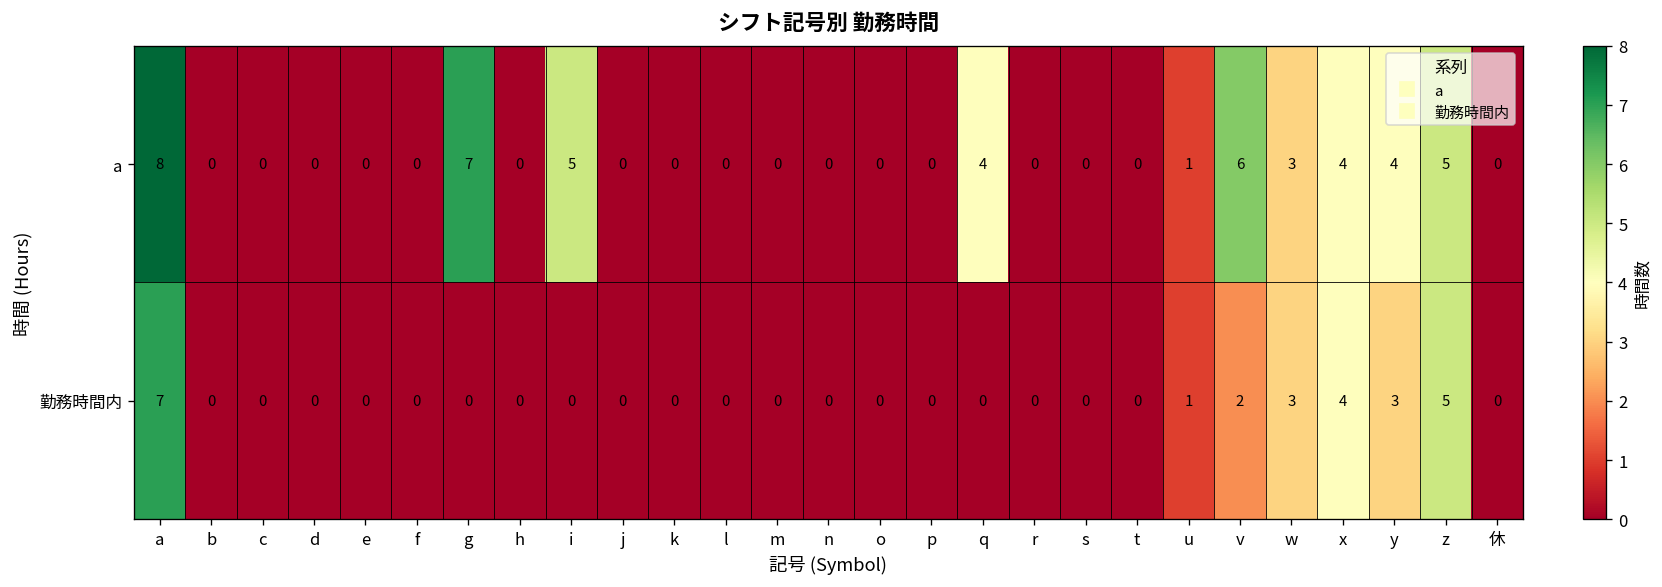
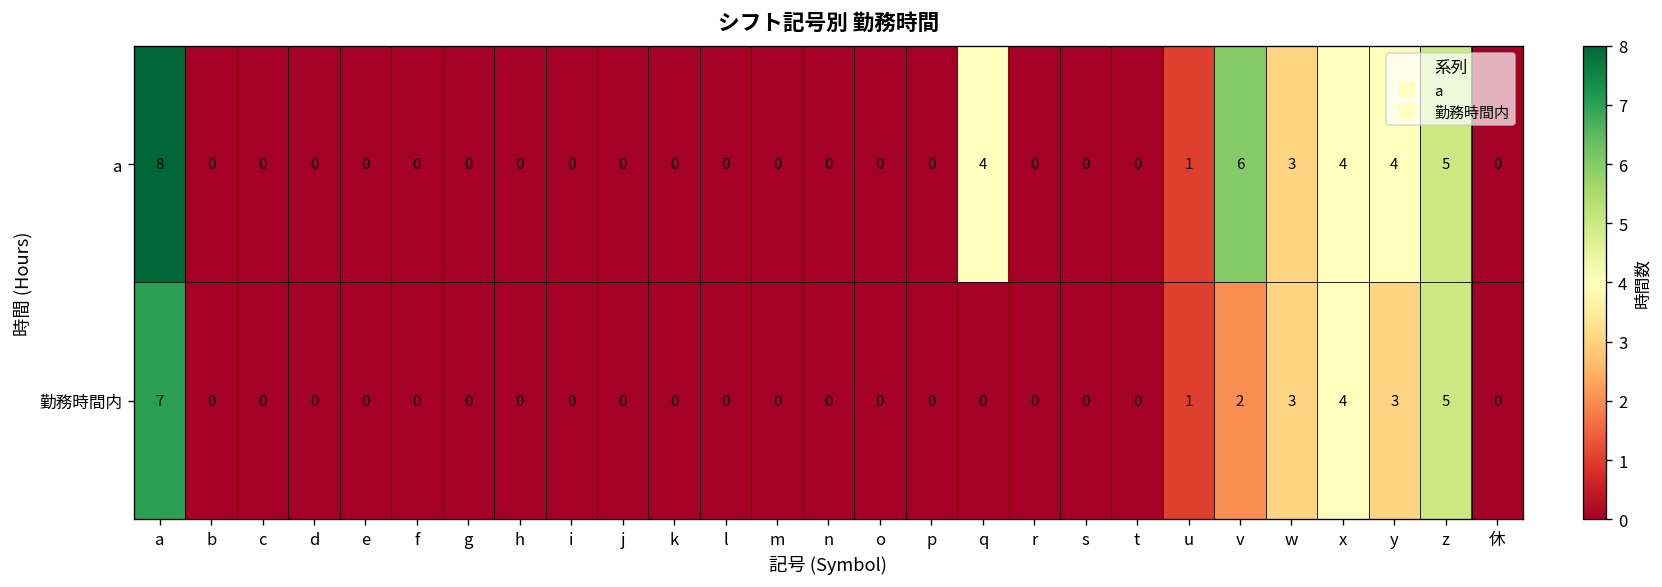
a, g: 7 -> 0
a, i: 5 -> 0
